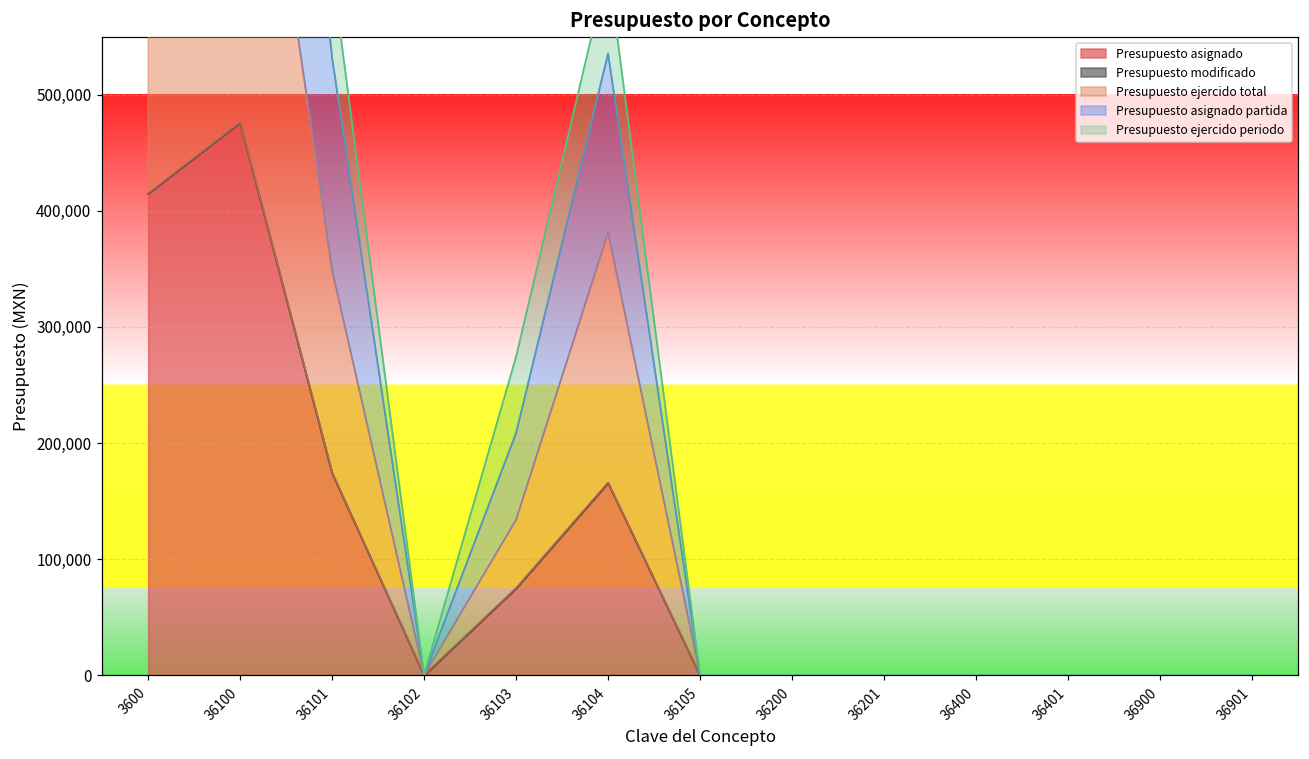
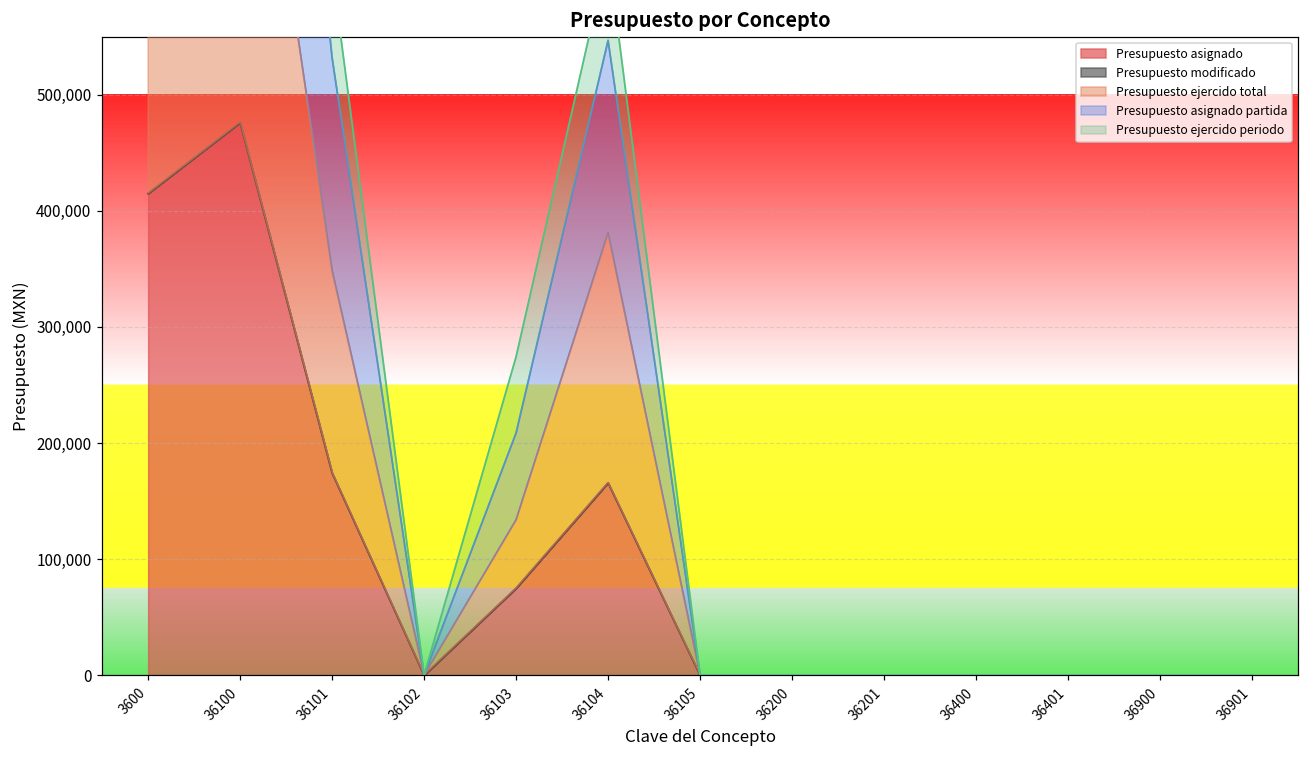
Presupuesto asignado partida, 36104: 154,000 -> 166,000
